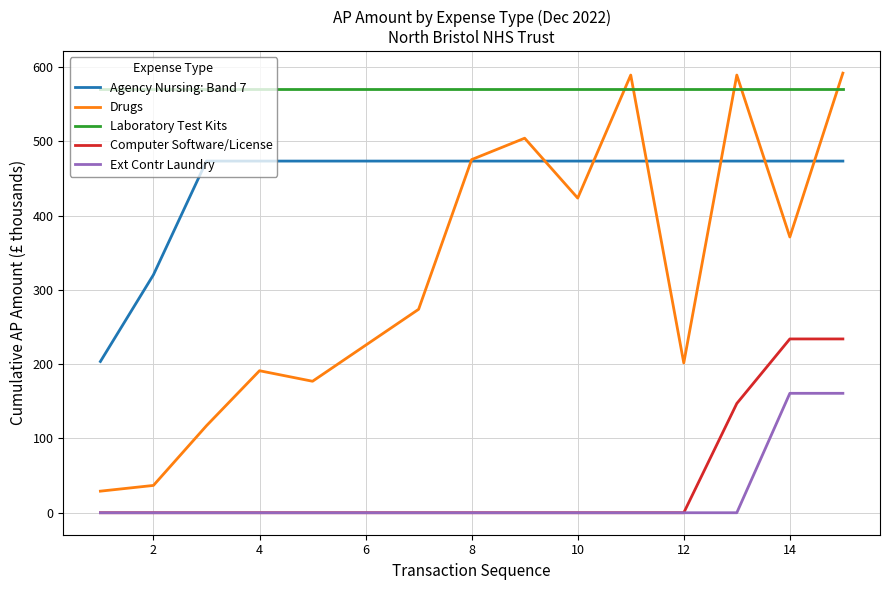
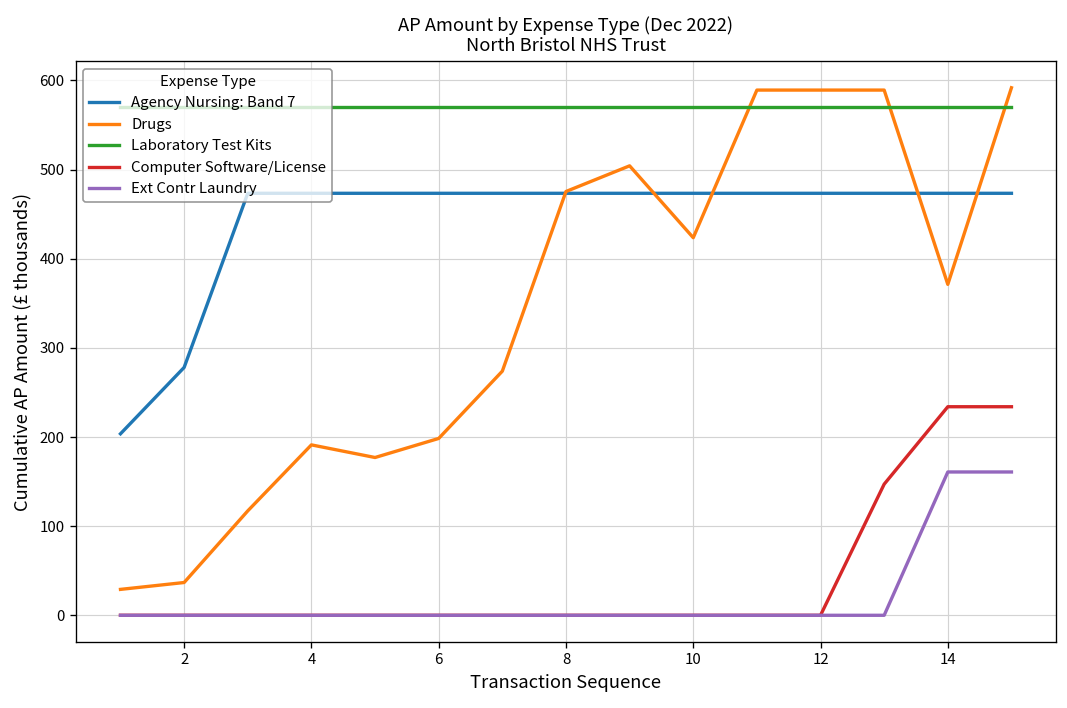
Agency Nursing: Band 7, 2: 320 -> 280
Drugs, 6: 230 -> 200
Drugs, 12: 200 -> 590
